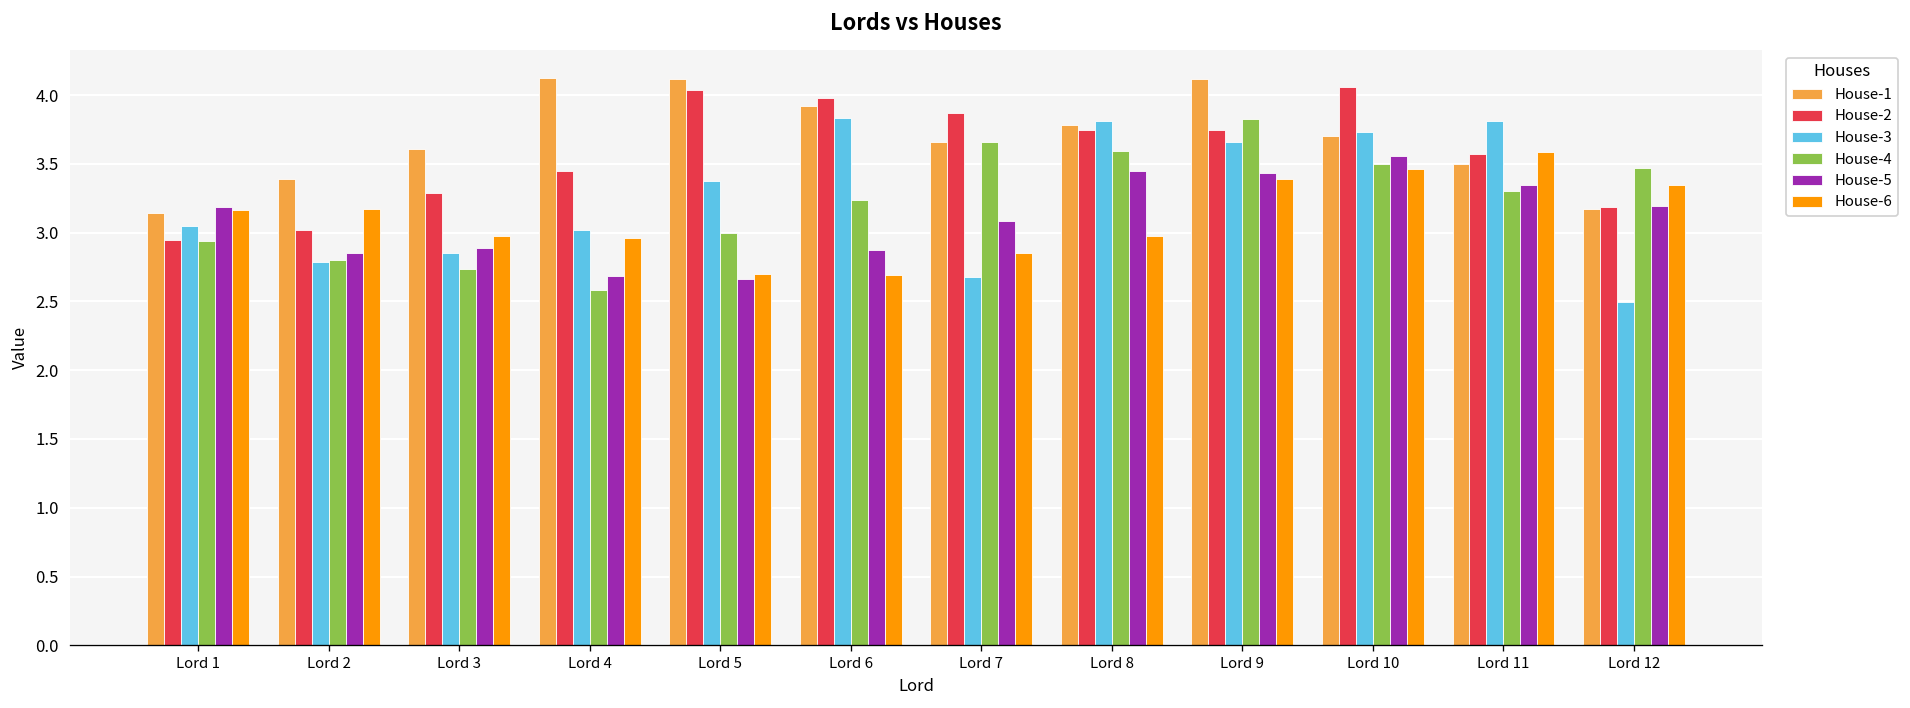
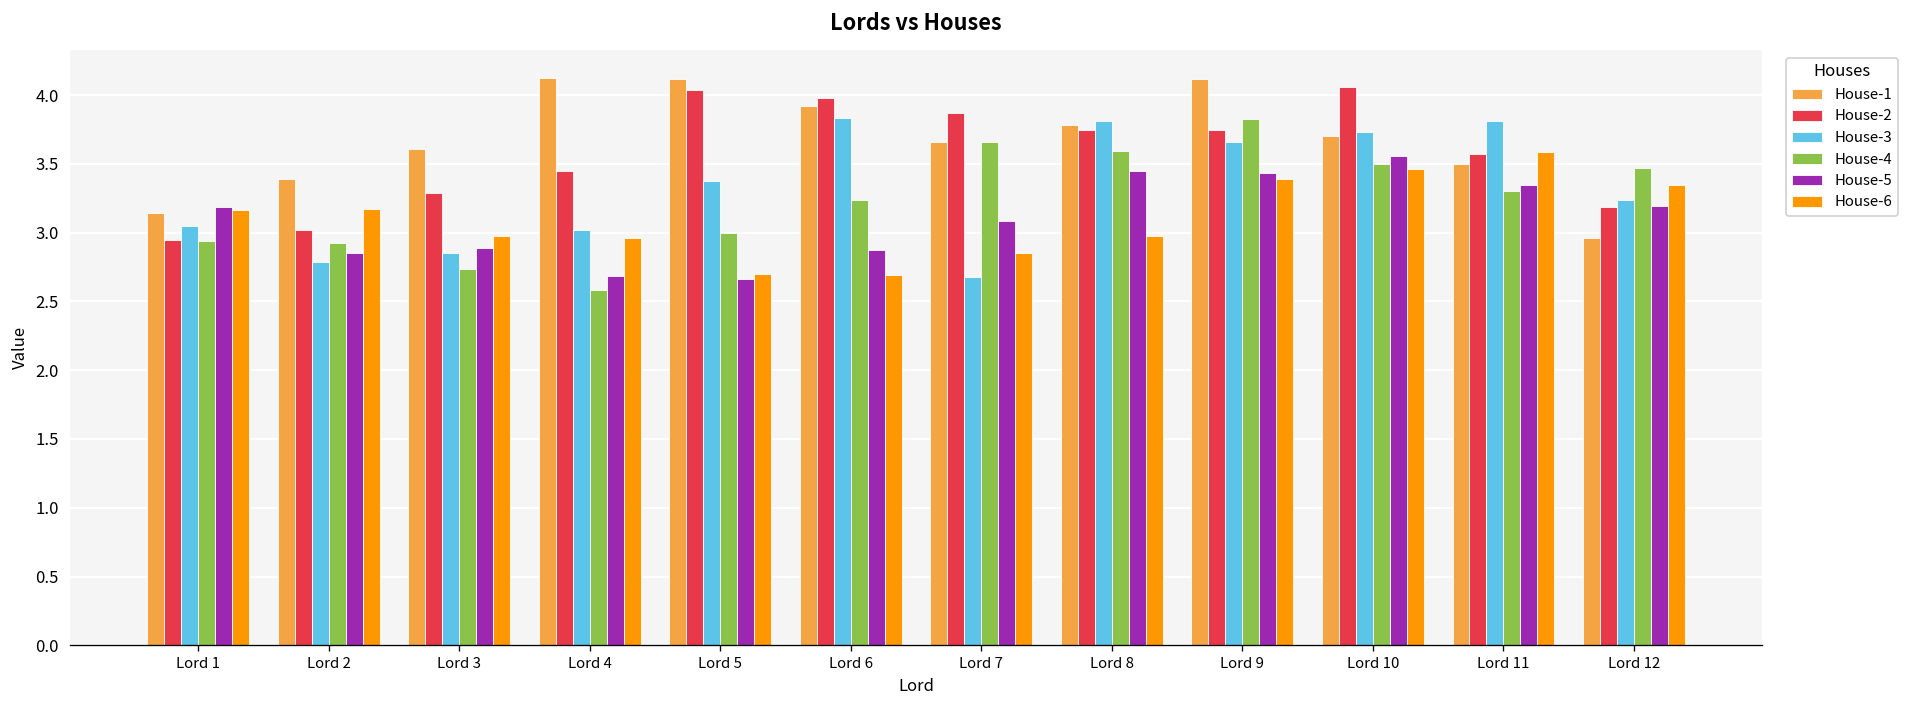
House-4, Lord 2: 2.80 -> 2.93
House-1, Lord 12: 3.17 -> 2.96
House-3, Lord 12: 2.50 -> 3.24
